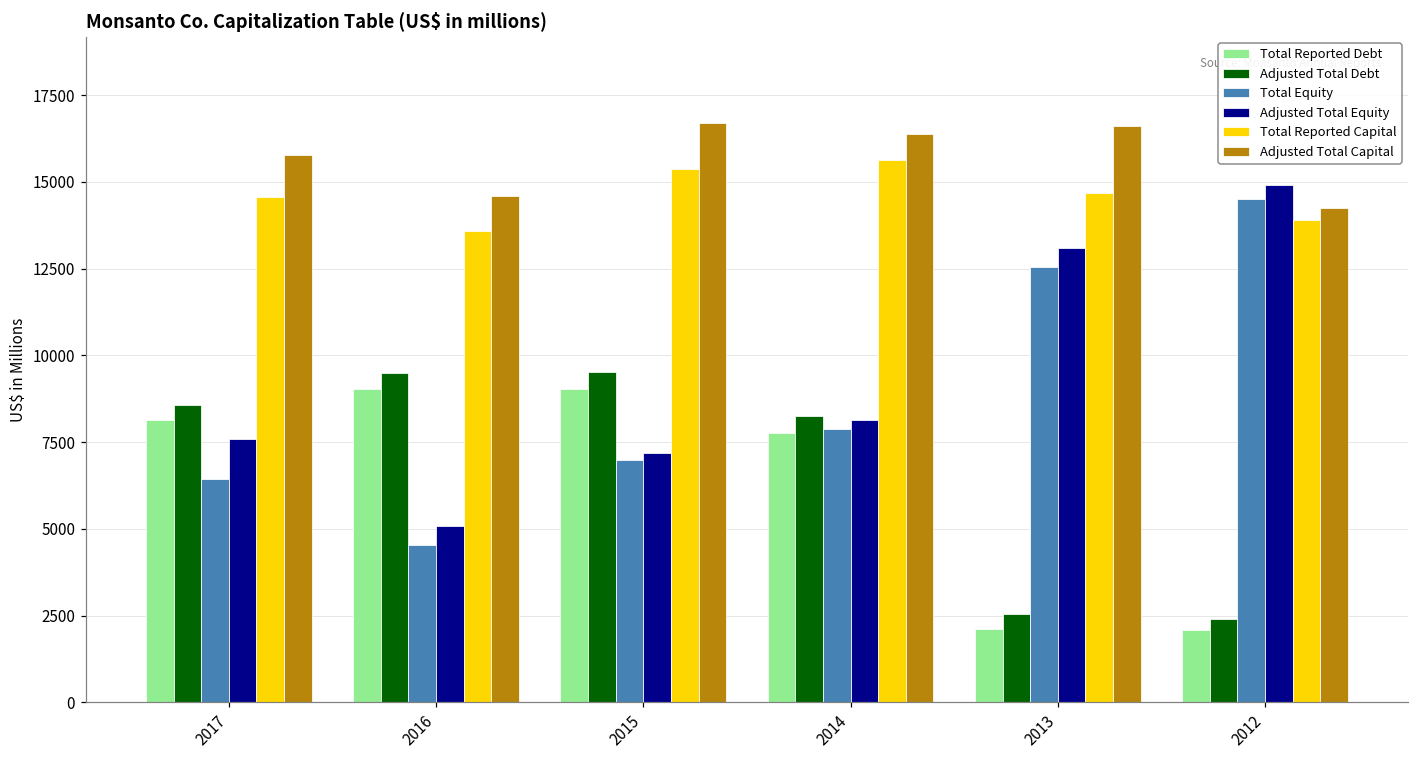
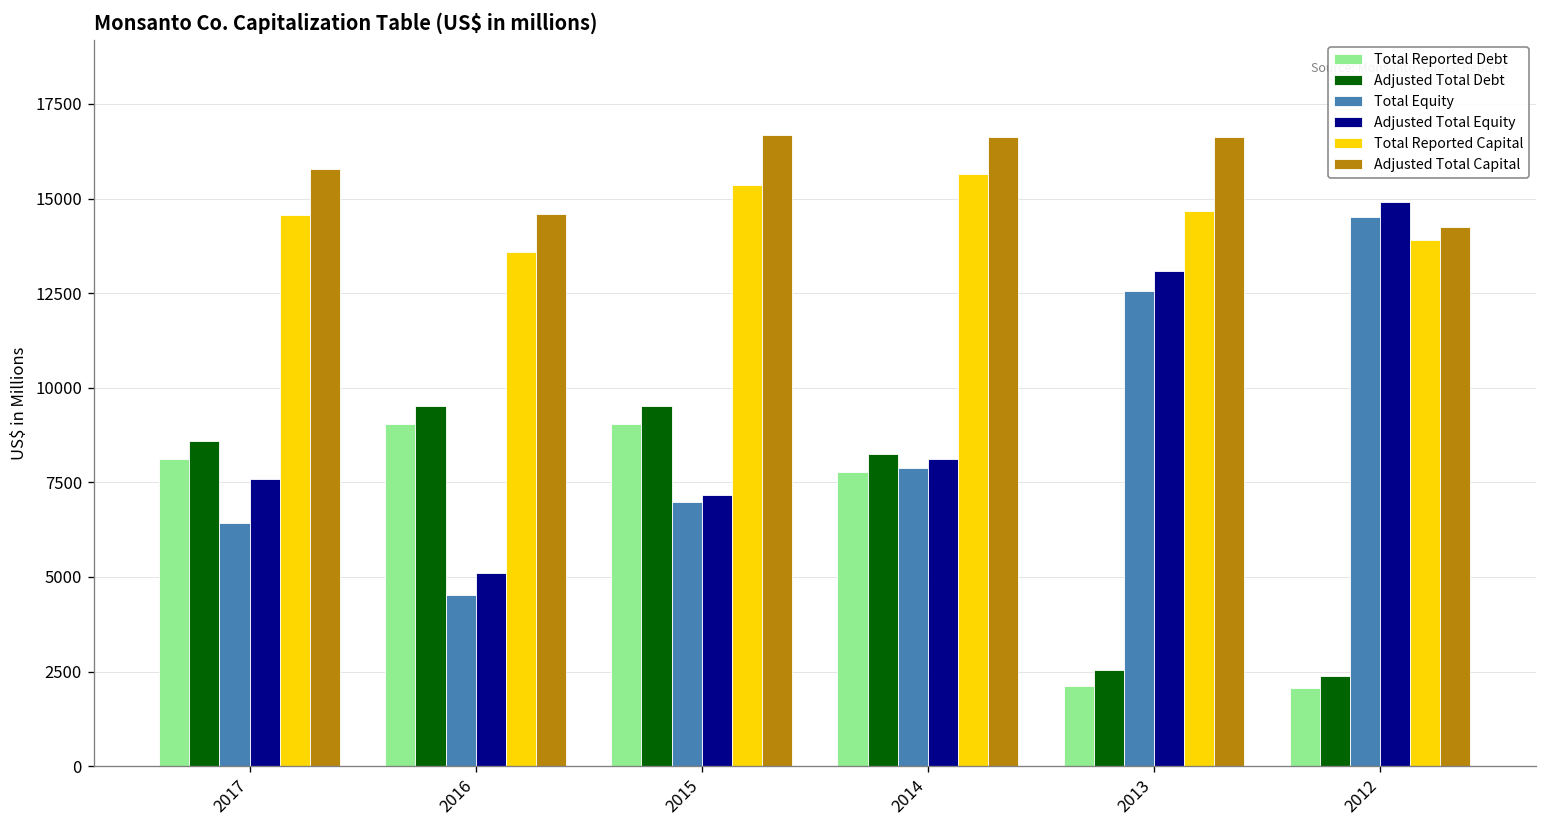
Adjusted Total Capital, 2014: 16400 -> 16600
